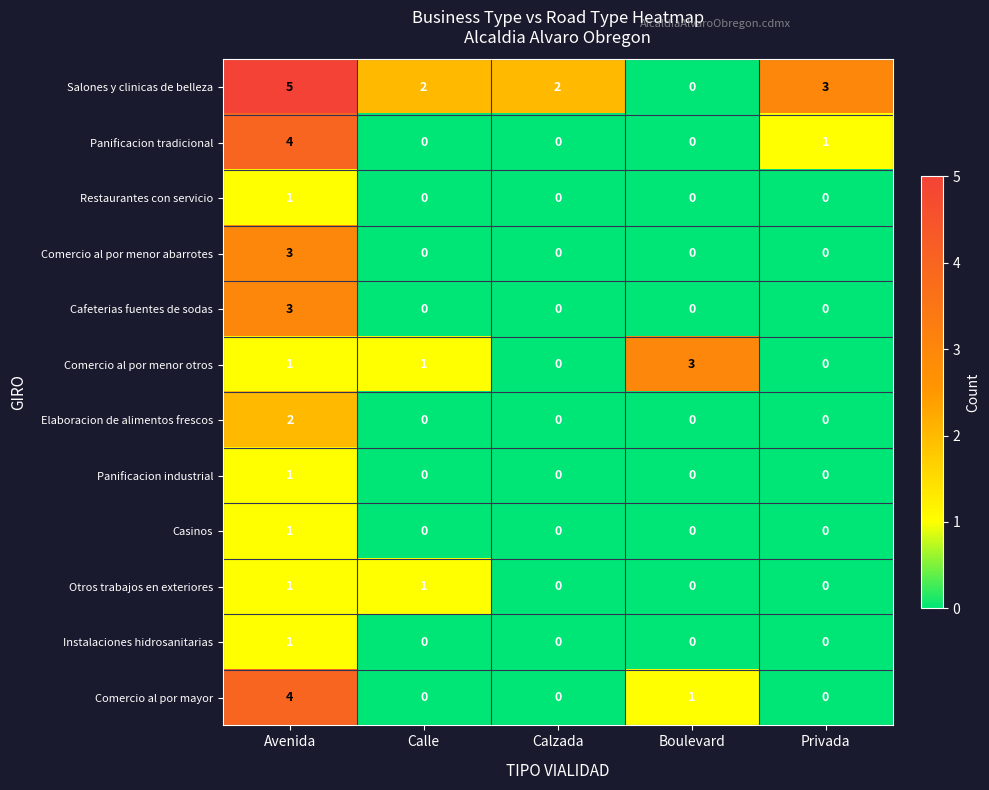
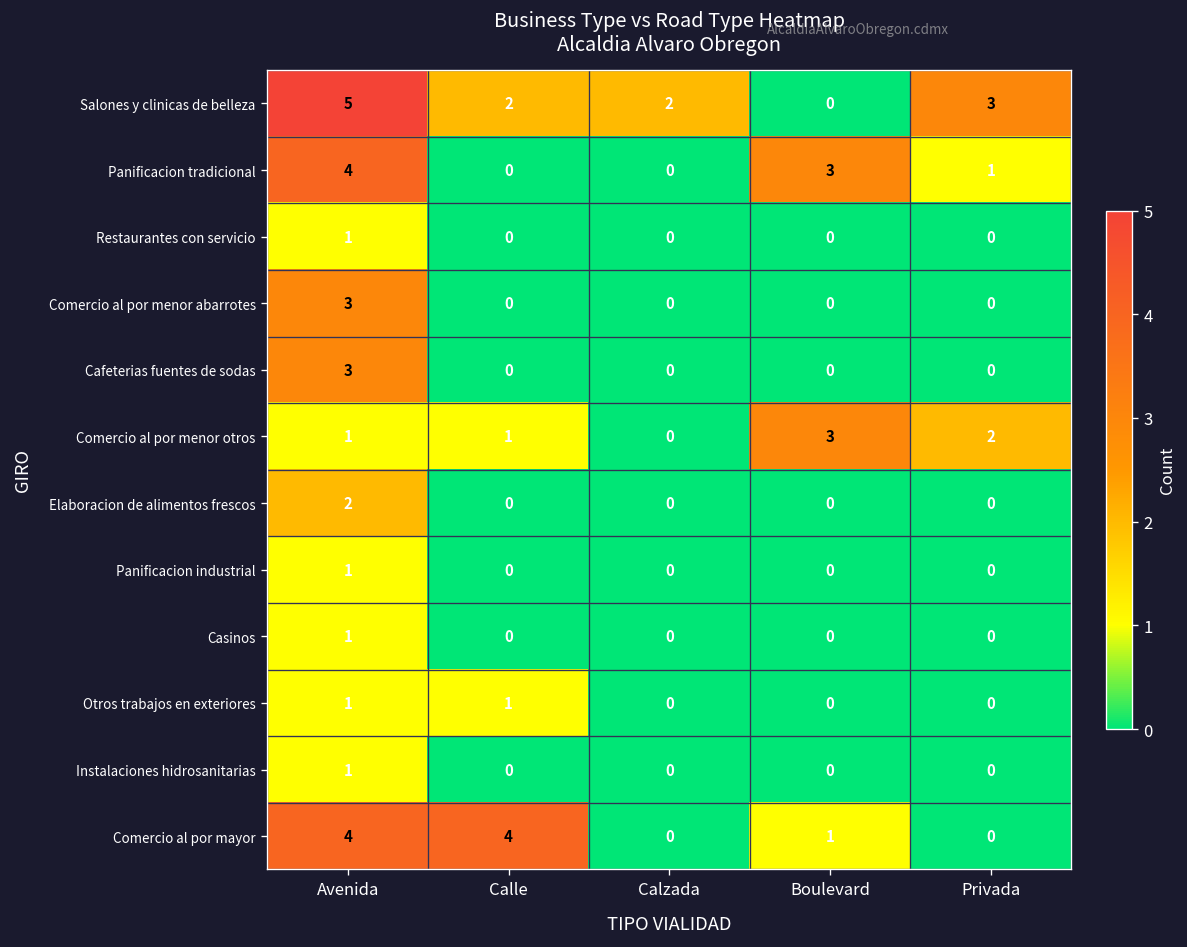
Panificacion tradicional, Boulevard: 0 -> 3
Comercio al por menor otros, Privada: 0 -> 2
Comercio al por mayor, Calle: 0 -> 4
